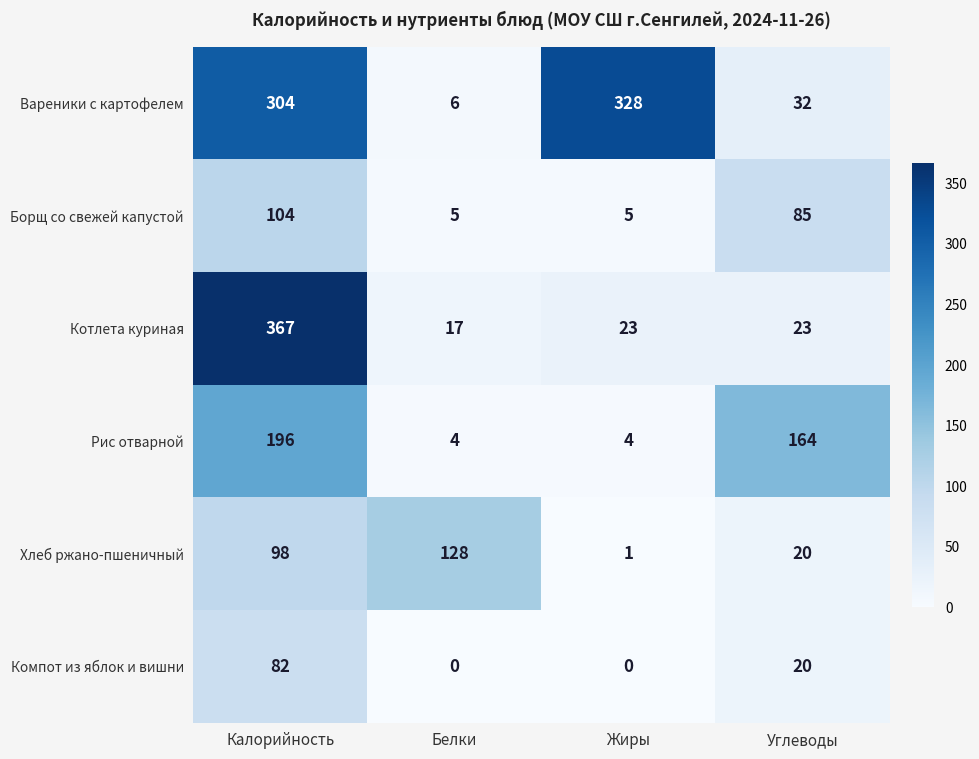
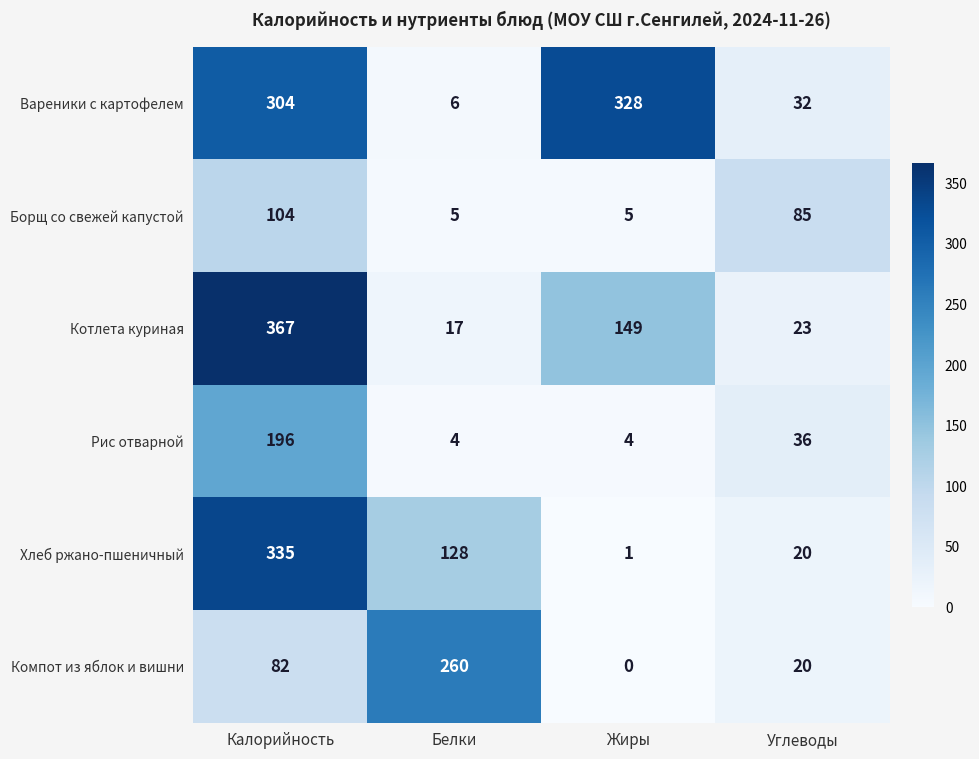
Котлета куриная, Жиры: 23 -> 149
Рис отварной, Углеводы: 164 -> 36
Хлеб ржано-пшеничный, Калорийность: 98 -> 335
Компот из яблок и вишни, Белки: 0 -> 260
